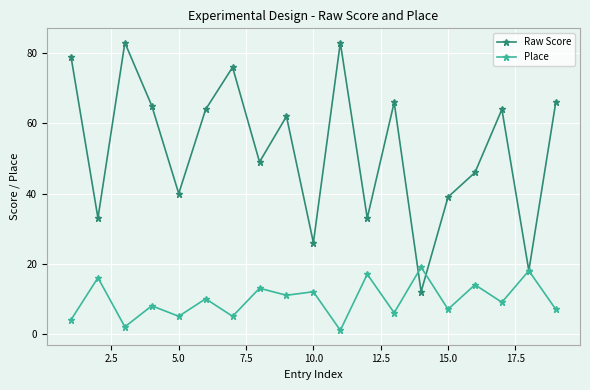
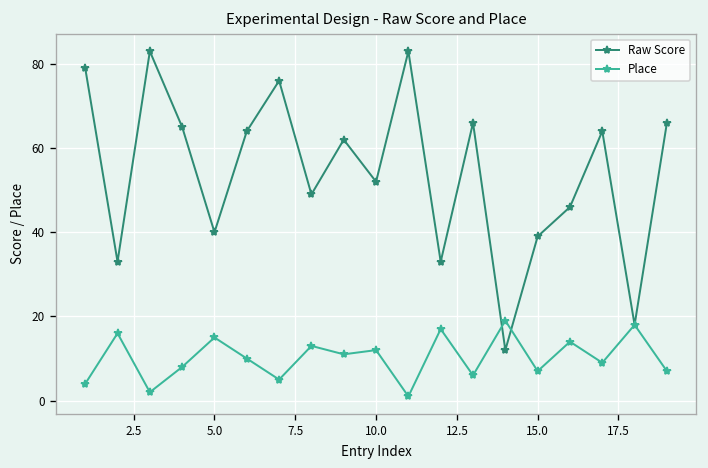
Place, 5.0: 5 -> 15
Raw Score, 10.0: 26 -> 52
